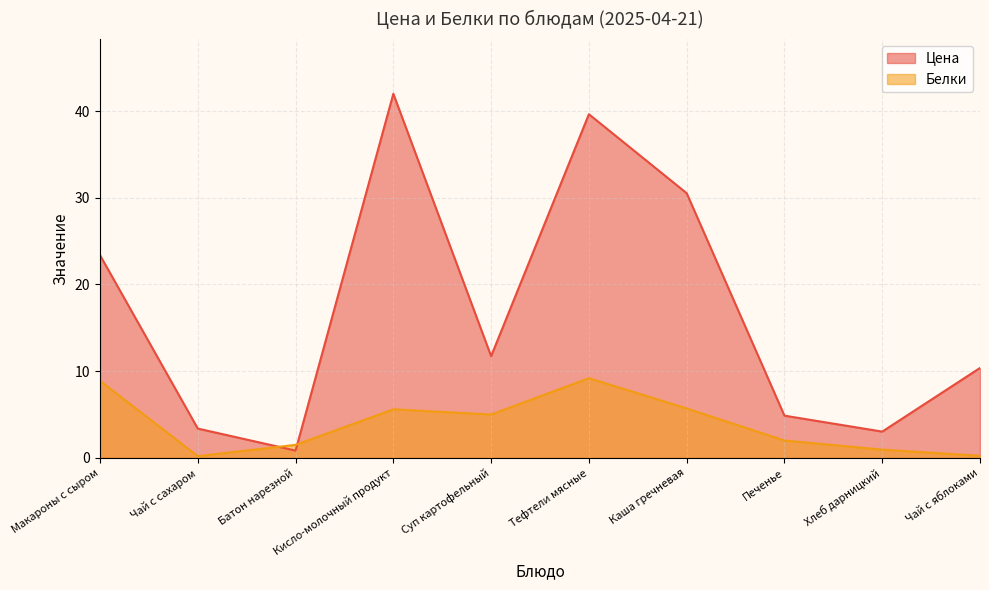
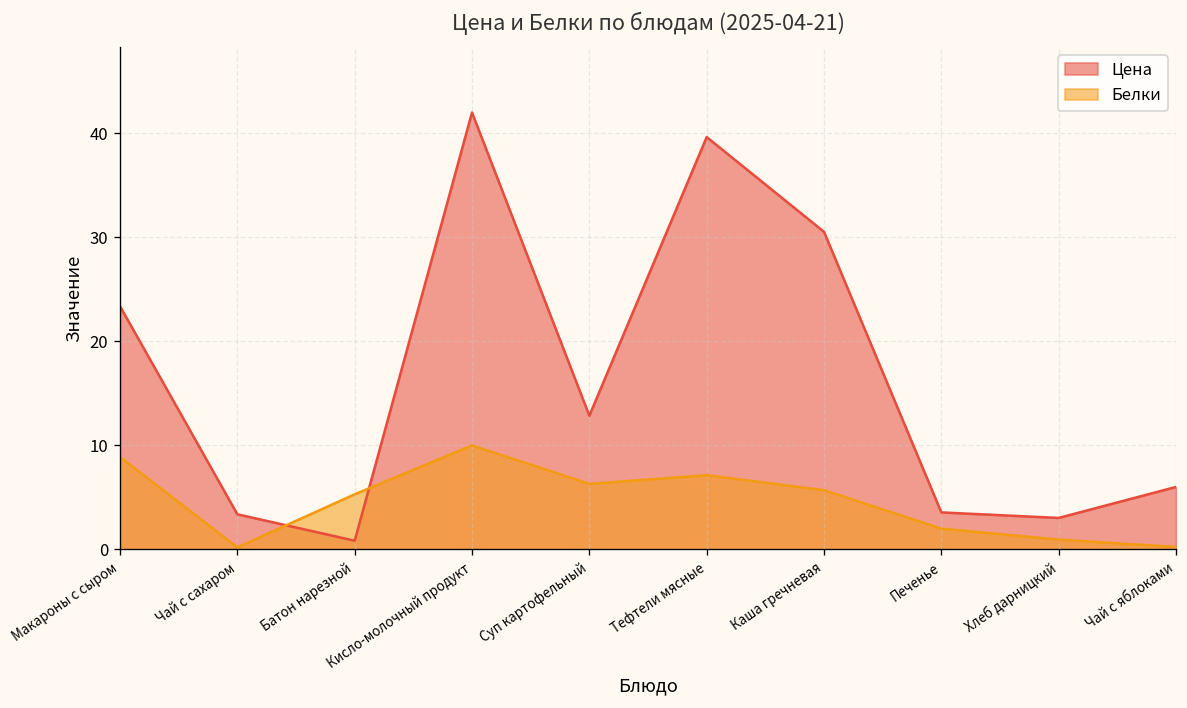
Белки, Батон нарезной: 2 -> 5
Белки, Кисло-молочный продукт: 6 -> 10
Цена, Суп картофельный: 12 -> 13
Белки, Суп картофельный: 5 -> 6
Белки, Тефтели мясные: 9 -> 7
Цена, Печенье: 5 -> 4
Цена, Чай с яблоками: 10 -> 6
